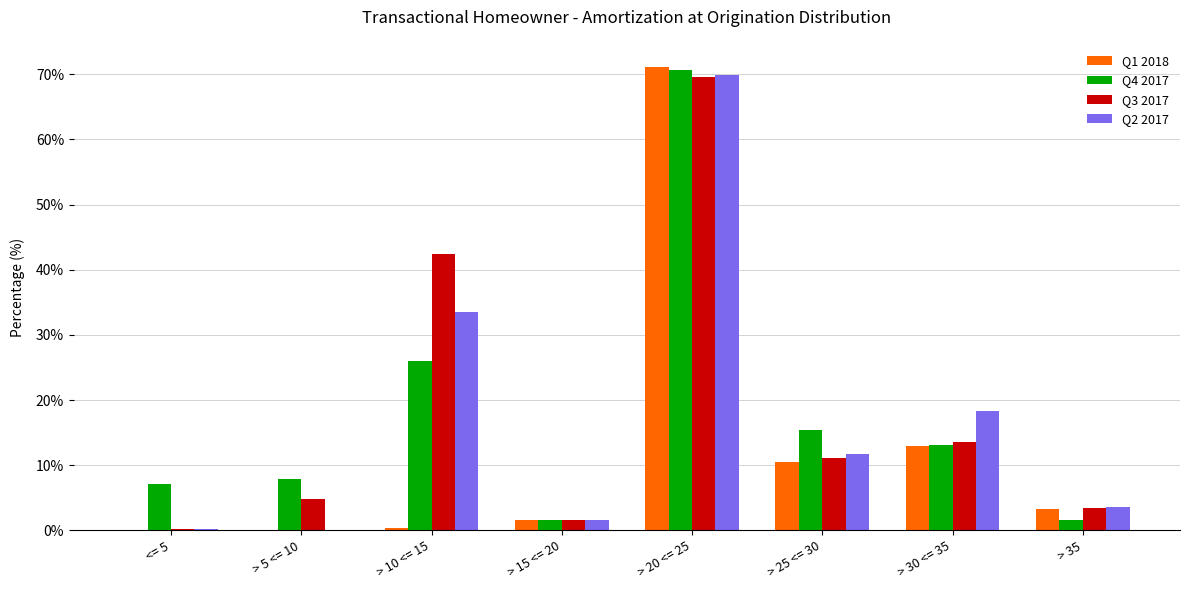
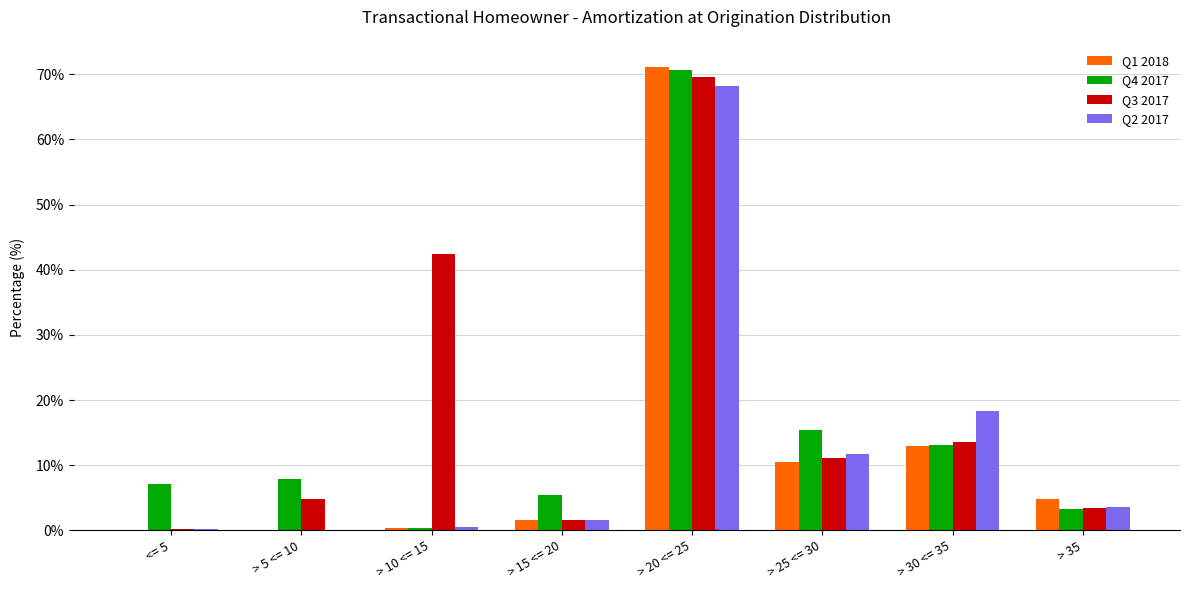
Q4 2017, > 10 <= 15: 26% -> 0%
Q2 2017, > 10 <= 15: 33% -> 0%
Q4 2017, > 15 <= 20: 2% -> 5%
Q2 2017, > 20 <= 25: 70% -> 68%
Q1 2018, > 35: 3% -> 5%
Q4 2017, > 35: 2% -> 3%
